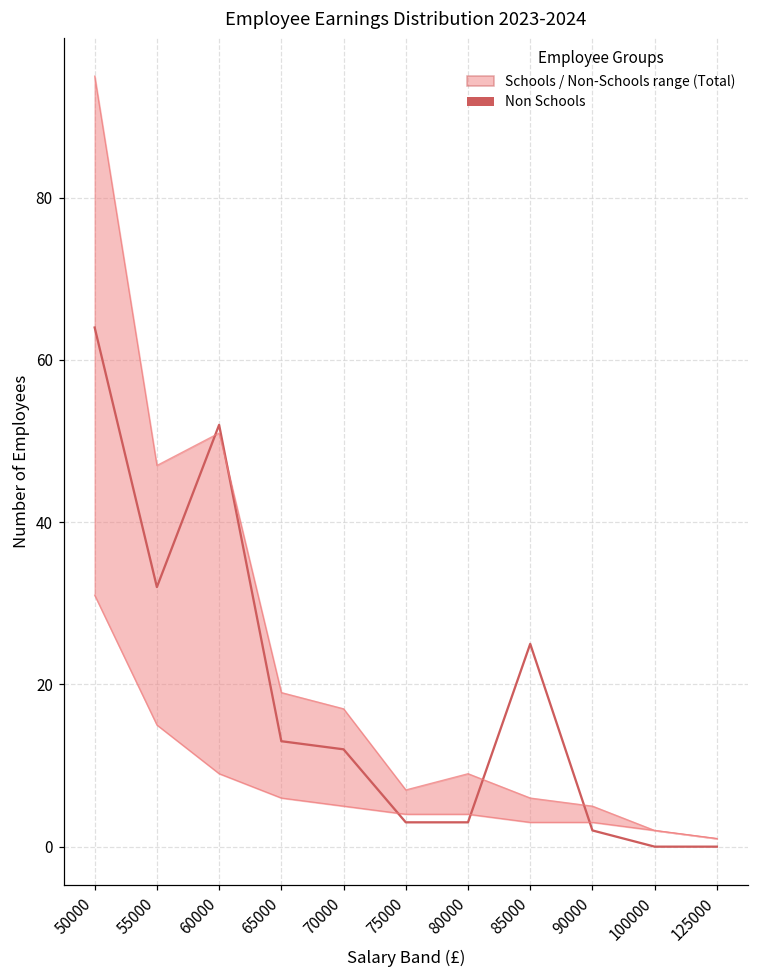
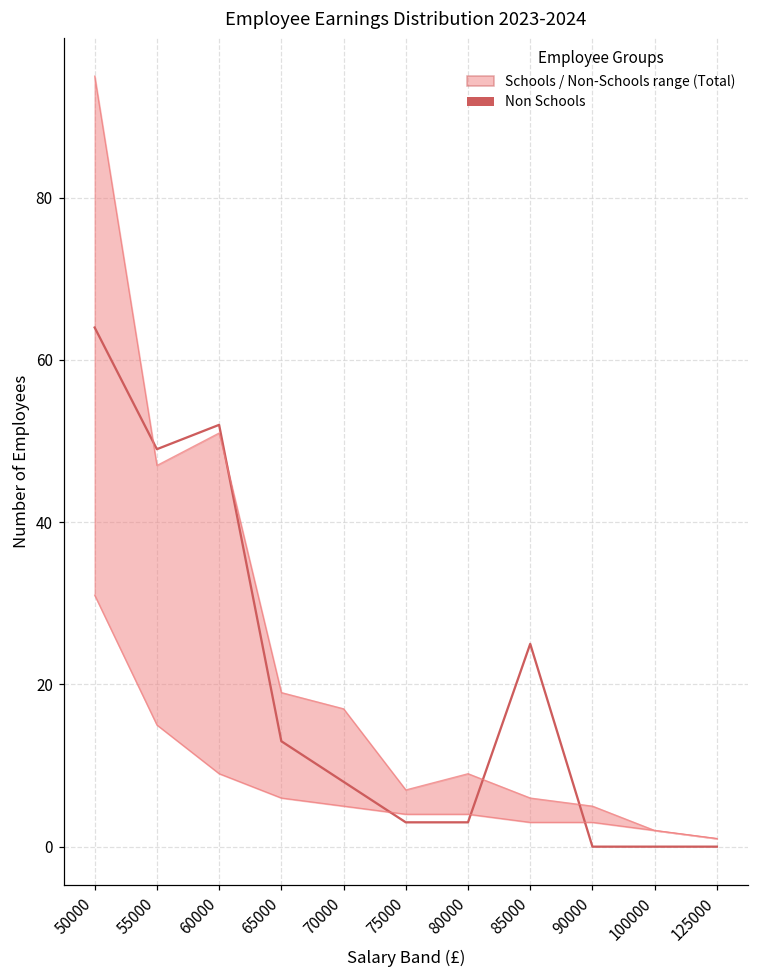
Non Schools, 55000: 32 -> 49
Non Schools, 70000: 12 -> 8
Non Schools, 90000: 2 -> 0
